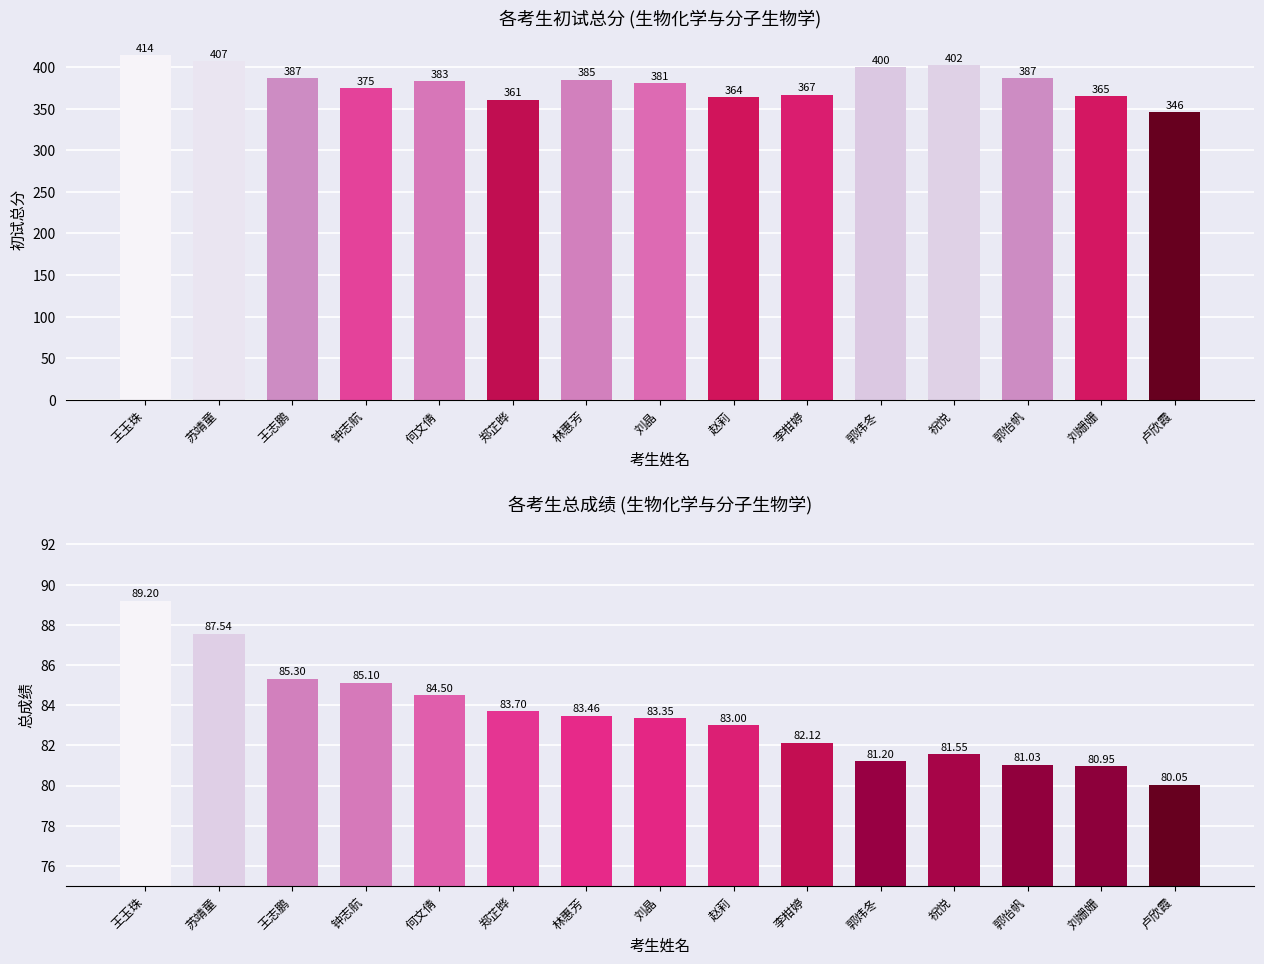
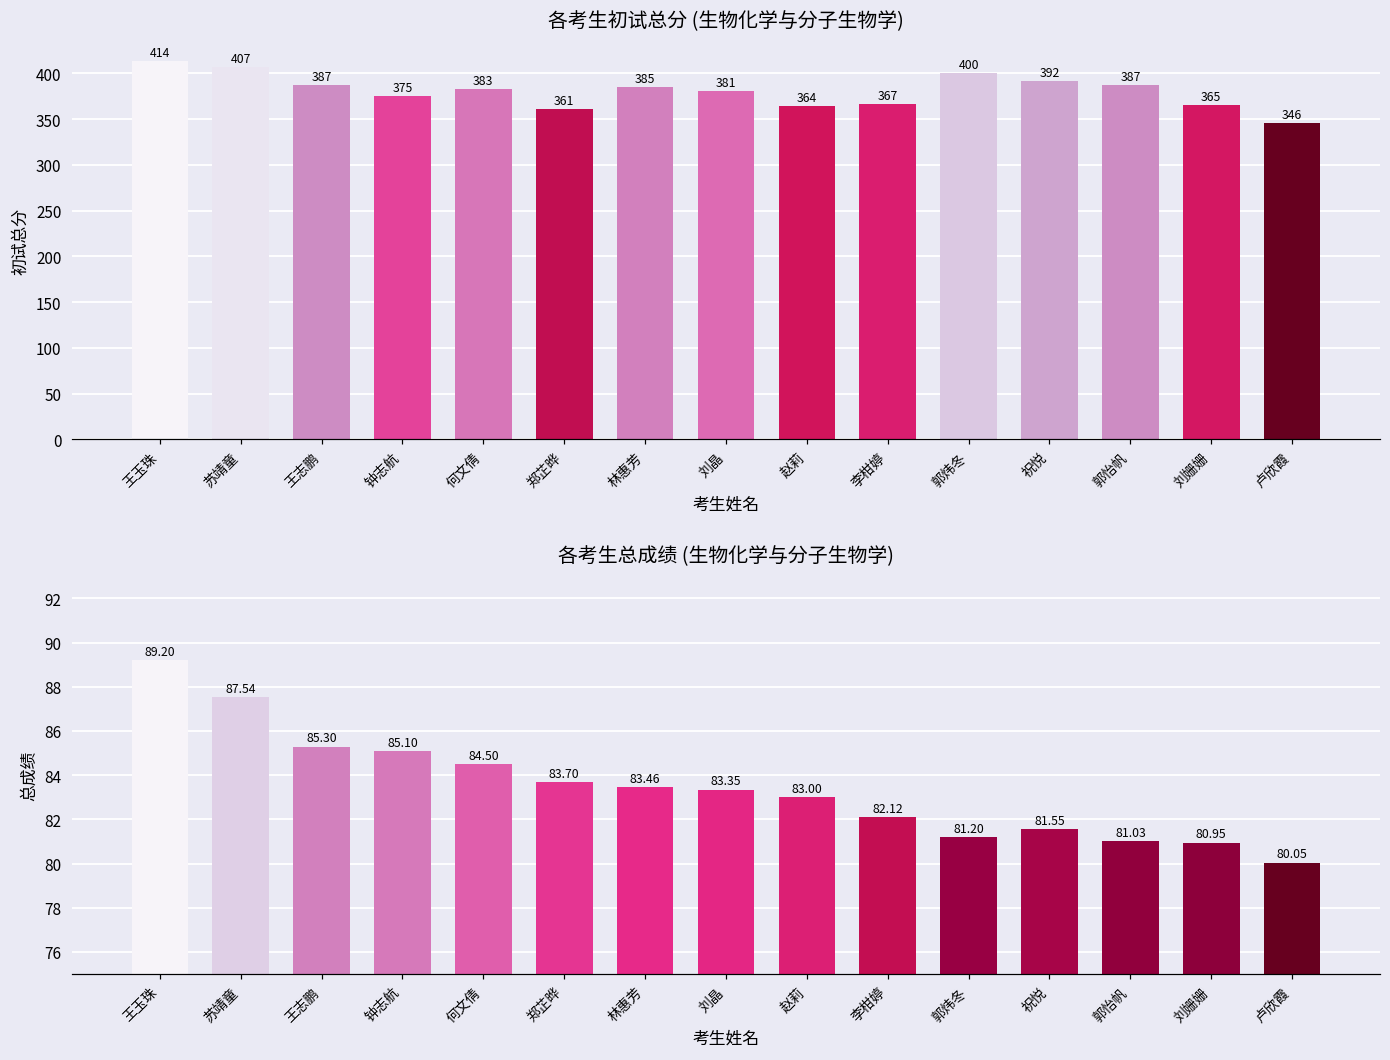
各考生初试总分 (生物化学与分子生物学), 祝悦: 402 -> 392
